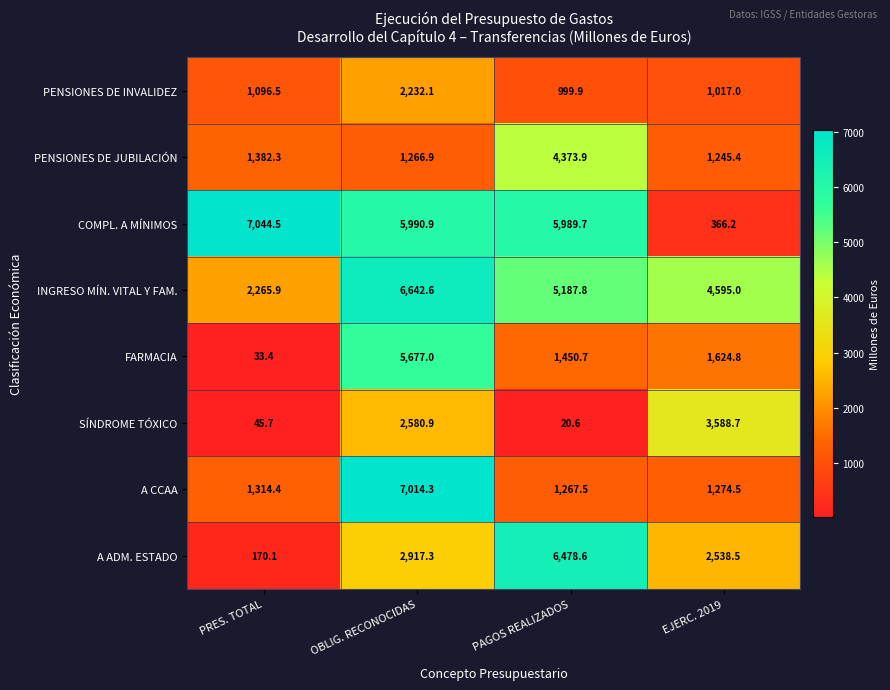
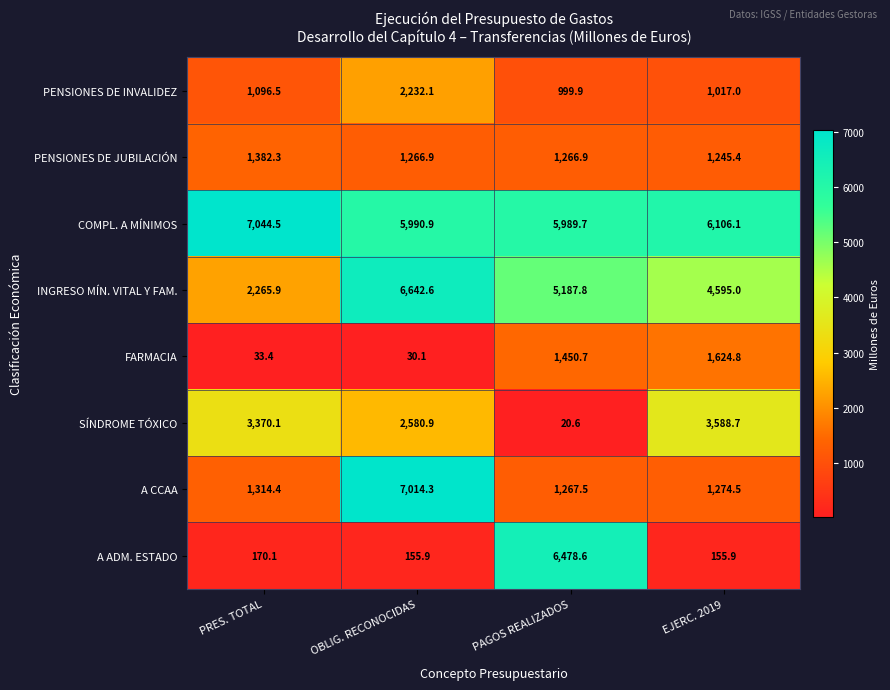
PENSIONES DE JUBILACIÓN, PAGOS REALIZADOS: 4,373.9 -> 1,266.9
COMPL. A MÍNIMOS, EJERC. 2019: 366.2 -> 6,106.1
FARMACIA, OBLIG. RECONOCIDAS: 5,677.0 -> 30.1
SÍNDROME TÓXICO, PRES. TOTAL: 45.7 -> 3,370.1
A ADM. ESTADO, OBLIG. RECONOCIDAS: 2,917.3 -> 155.9
A ADM. ESTADO, EJERC. 2019: 2,538.5 -> 155.9
